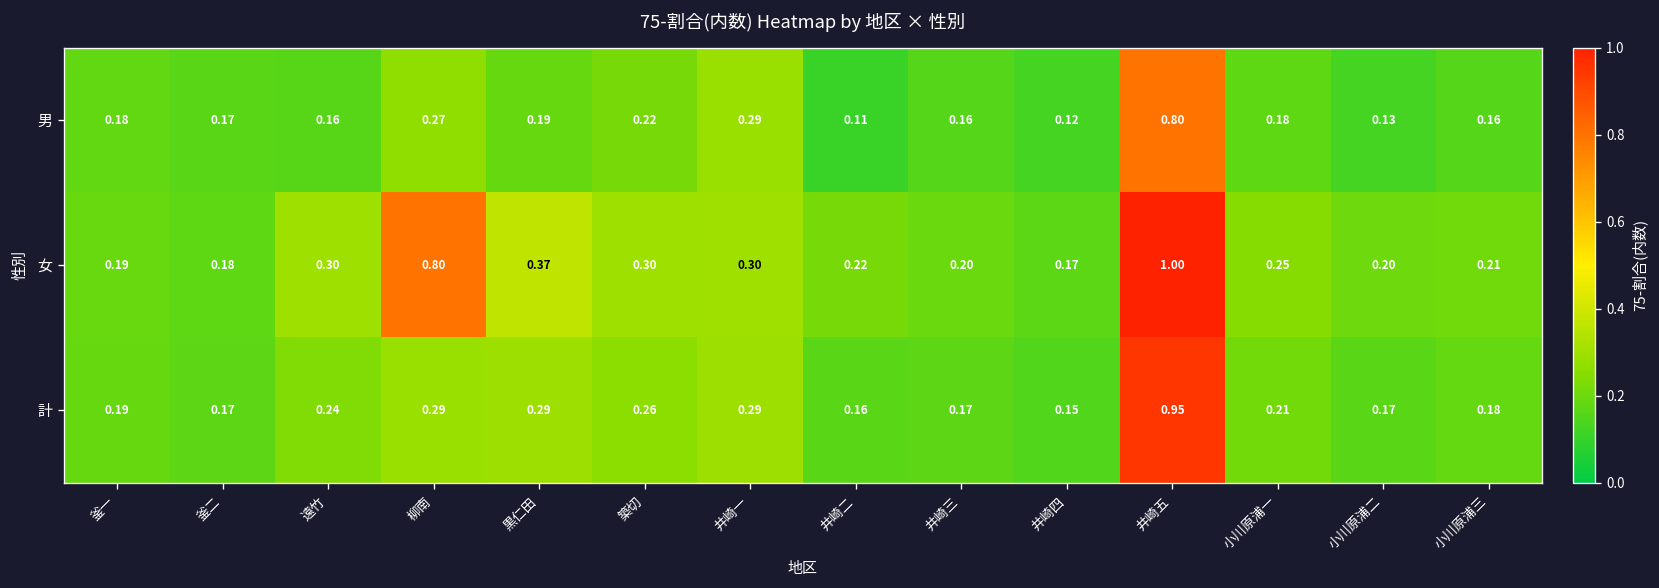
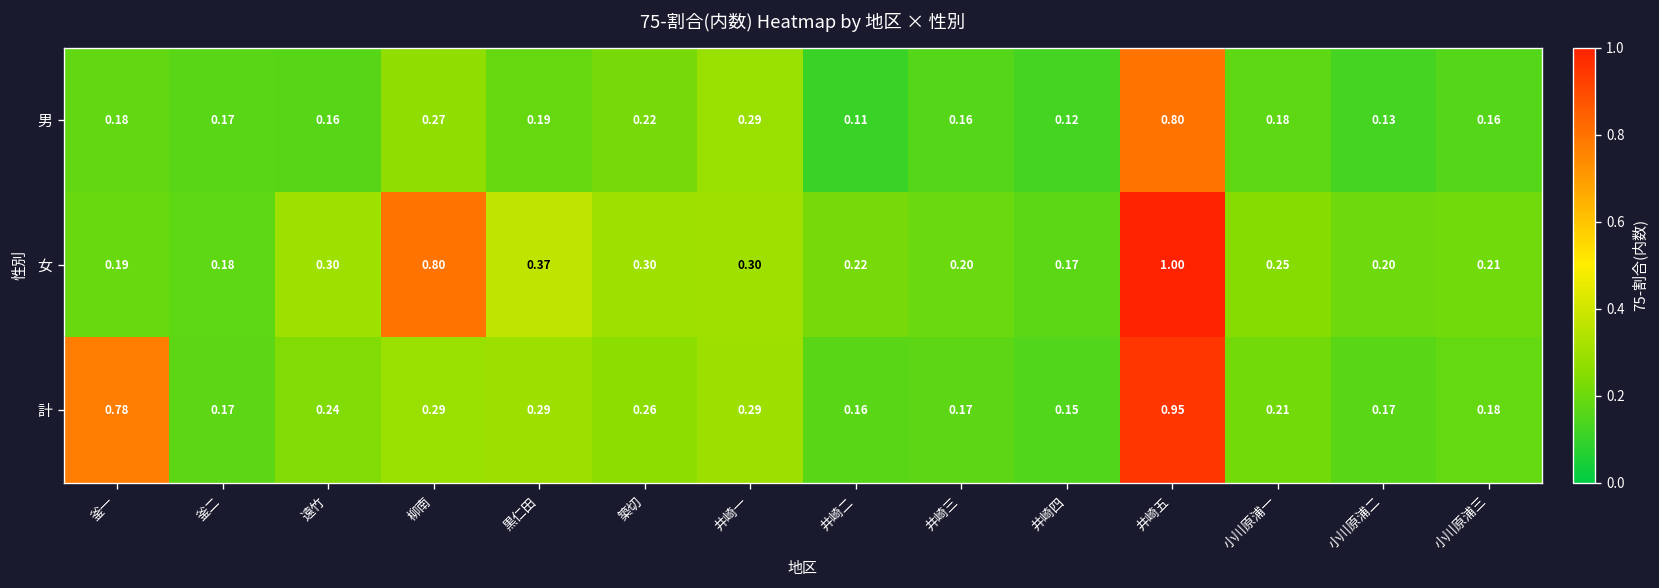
計, 釜一: 0.19 -> 0.78
